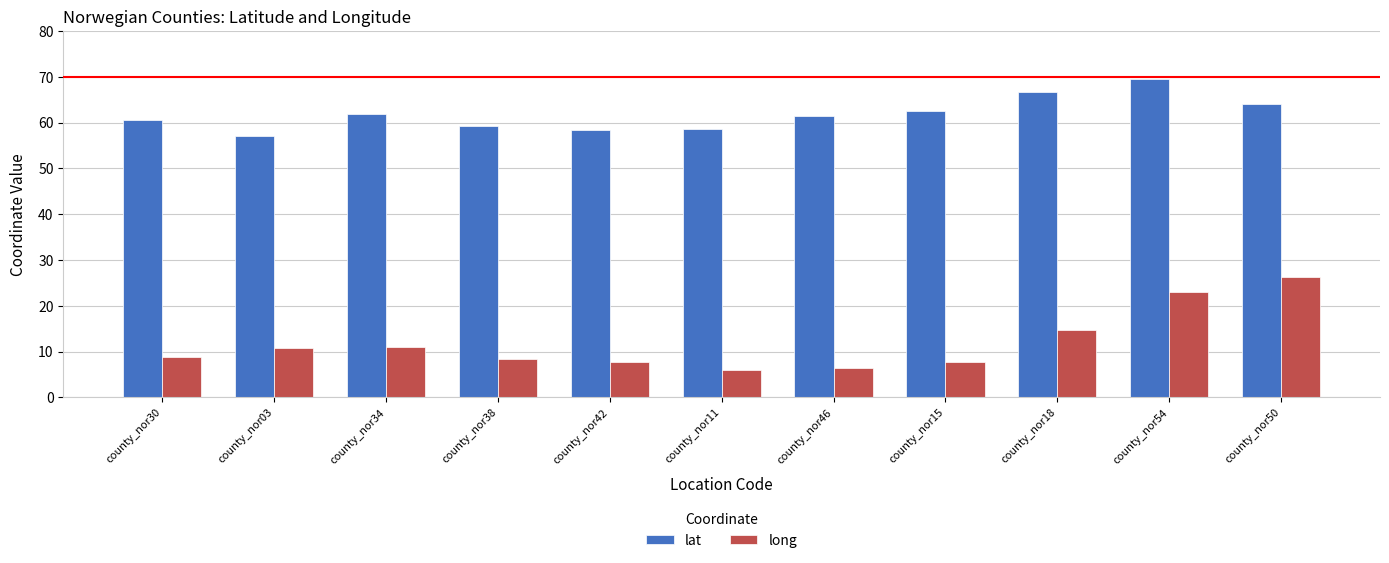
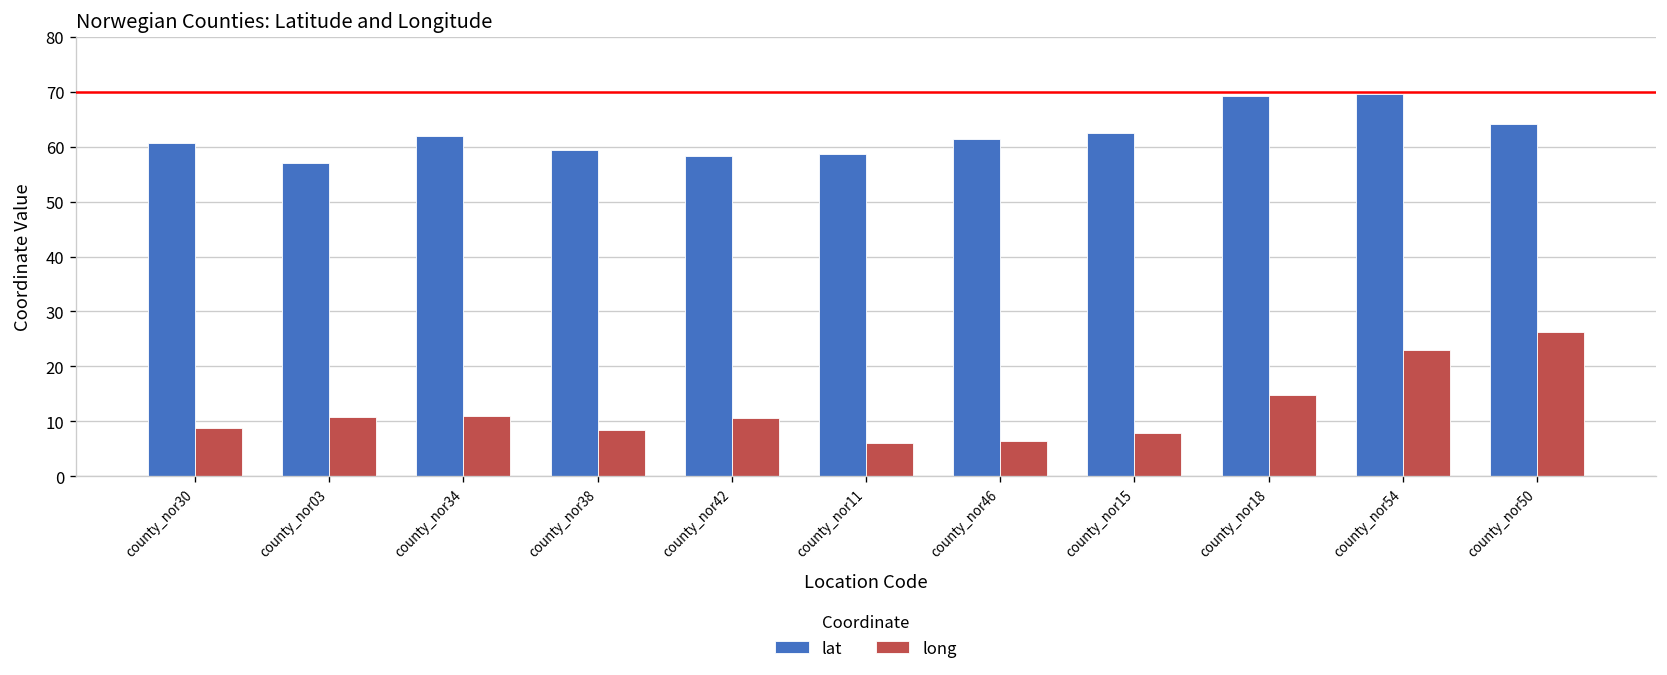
long, county_nor42: 8 -> 11
lat, county_nor18: 67 -> 69
